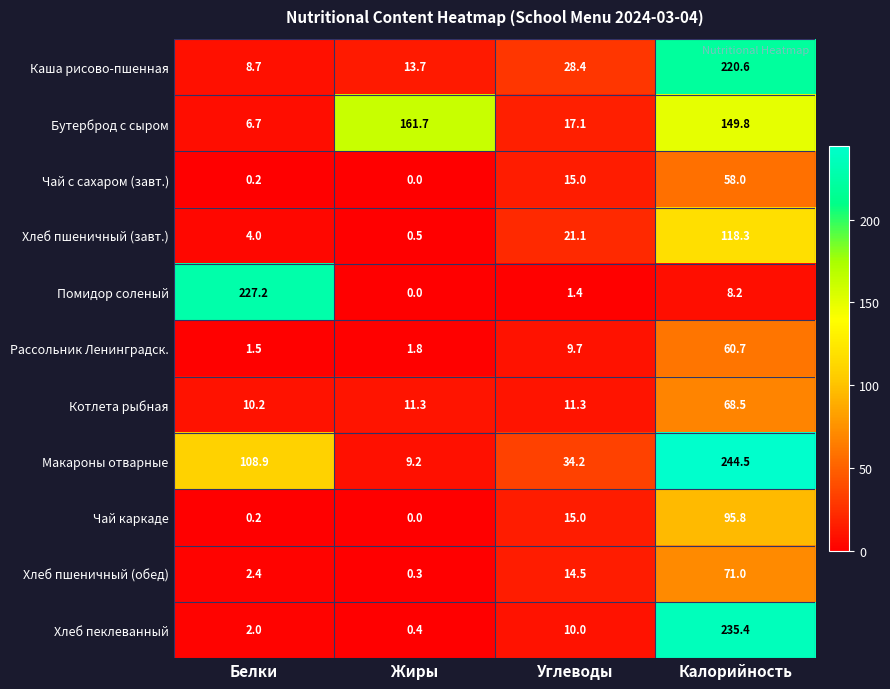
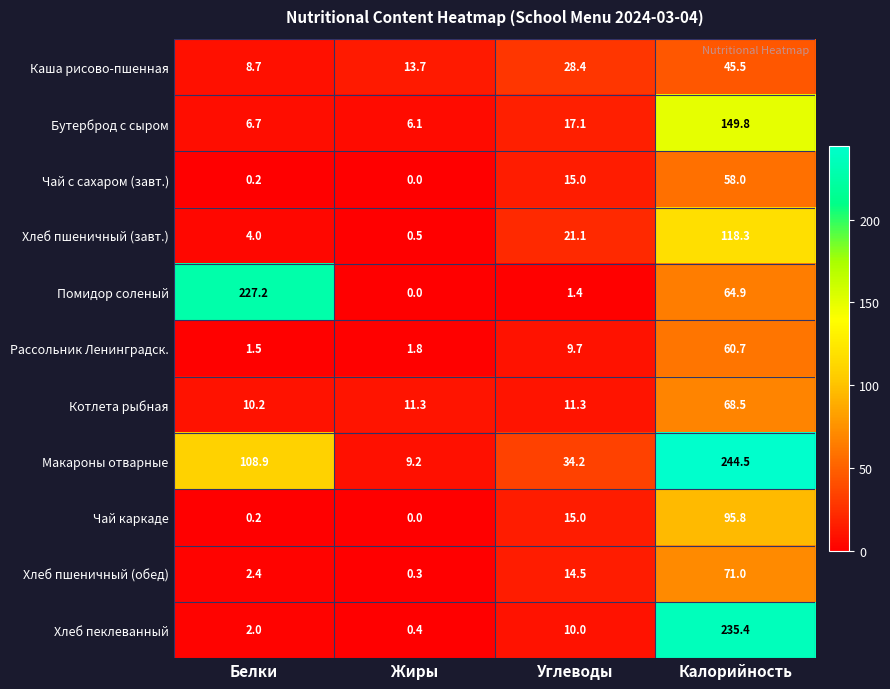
Каша рисово-пшенная, Калорийность: 220.6 -> 45.5
Бутерброд с сыром, Жиры: 161.7 -> 6.1
Помидор соленый, Калорийность: 8.2 -> 64.9
